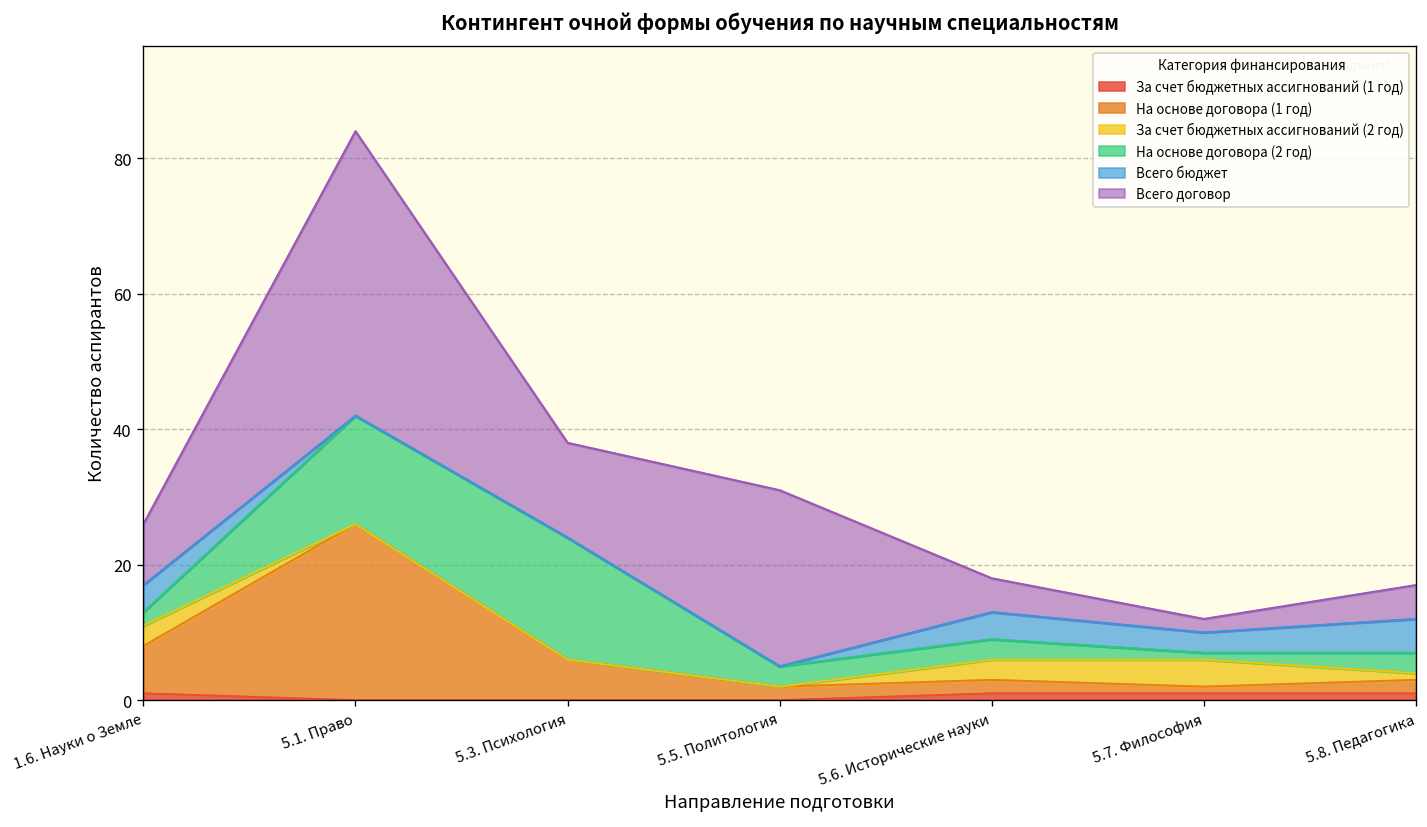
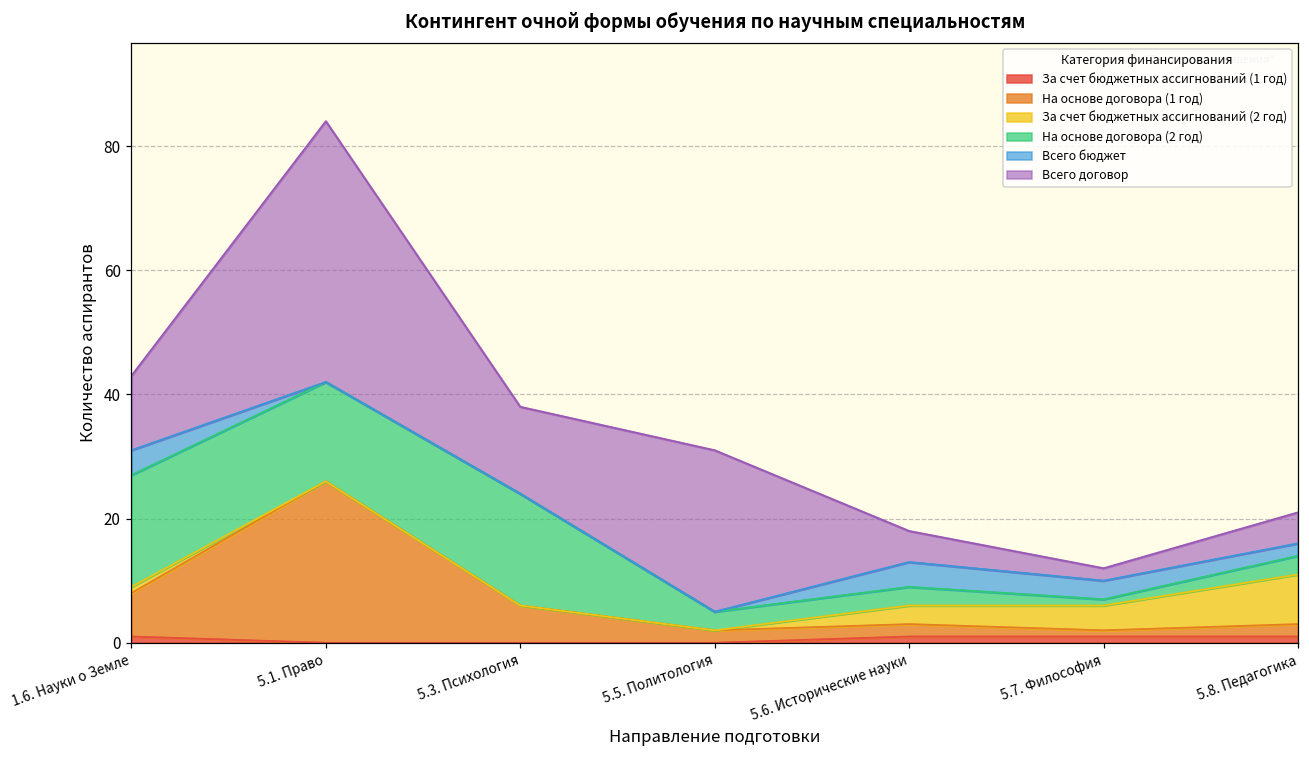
За счет бюджетных ассигнований (2 год), 1.6. Науки о Земле: 3 -> 1
На основе договора (2 год), 1.6. Науки о Земле: 2 -> 18
Всего договор, 1.6. Науки о Земле: 9 -> 12
За счет бюджетных ассигнований (2 год), 5.8. Педагогика: 1 -> 8
Всего бюджет, 5.8. Педагогика: 5 -> 2
